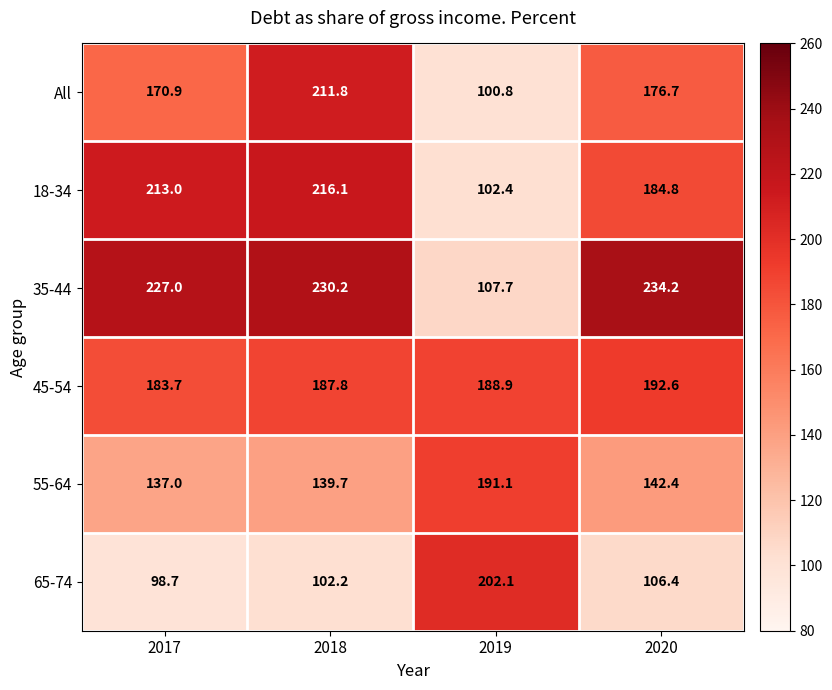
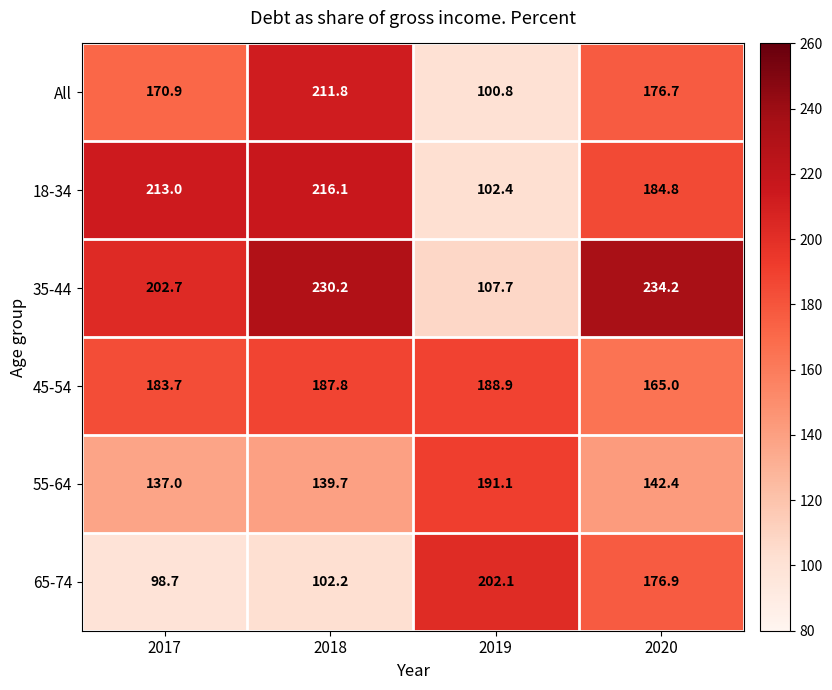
35-44, 2017: 227.0 -> 202.7
45-54, 2020: 192.6 -> 165.0
65-74, 2020: 106.4 -> 176.9
